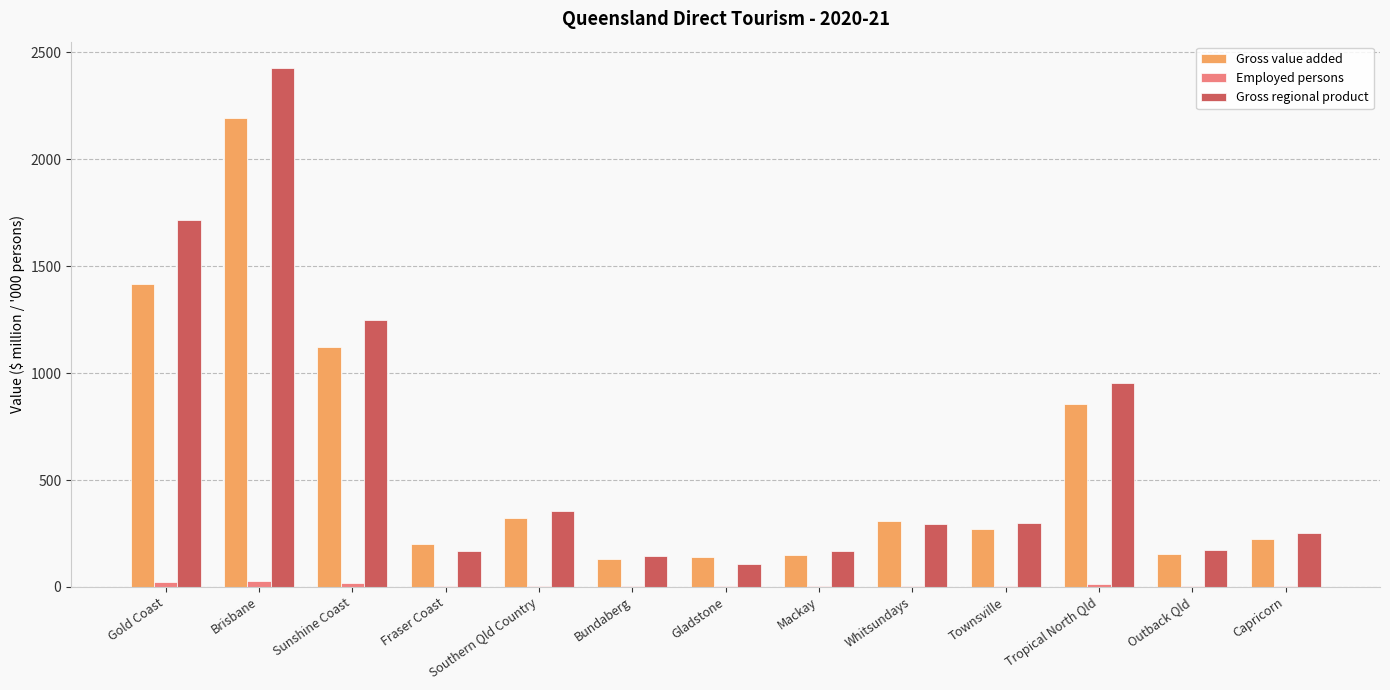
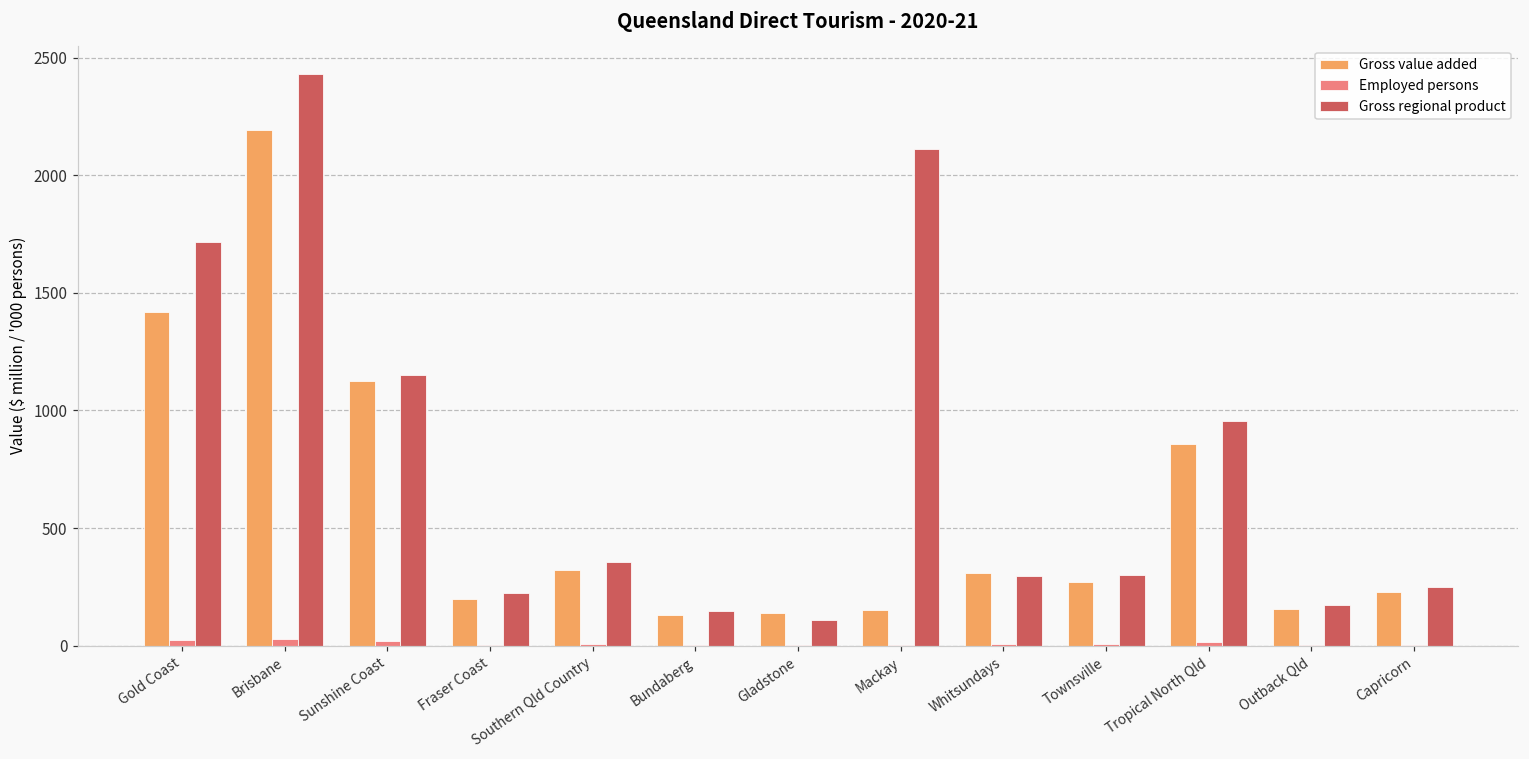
Gross regional product, Sunshine Coast: 1250 -> 1150
Gross regional product, Fraser Coast: 170 -> 220
Gross regional product, Mackay: 170 -> 2110
